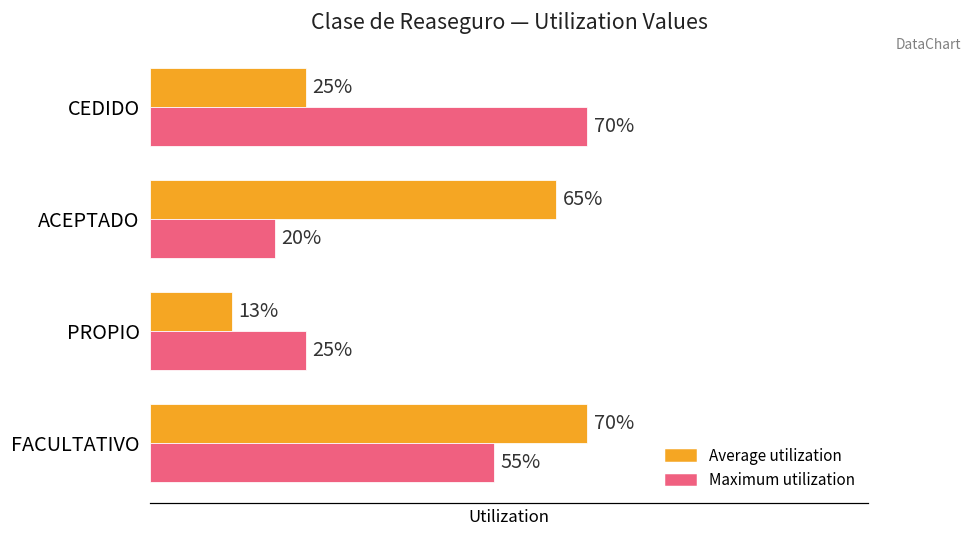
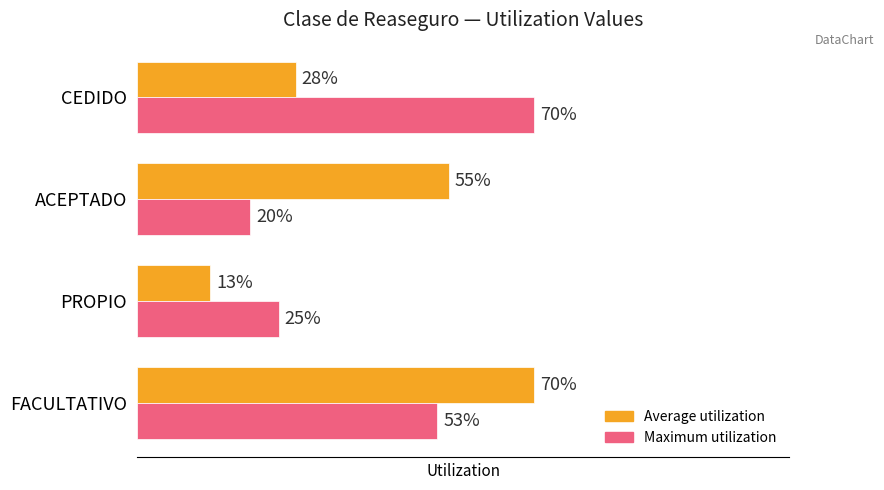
Average utilization, CEDIDO: 25% -> 28%
Average utilization, ACEPTADO: 65% -> 55%
Maximum utilization, FACULTATIVO: 55% -> 53%
